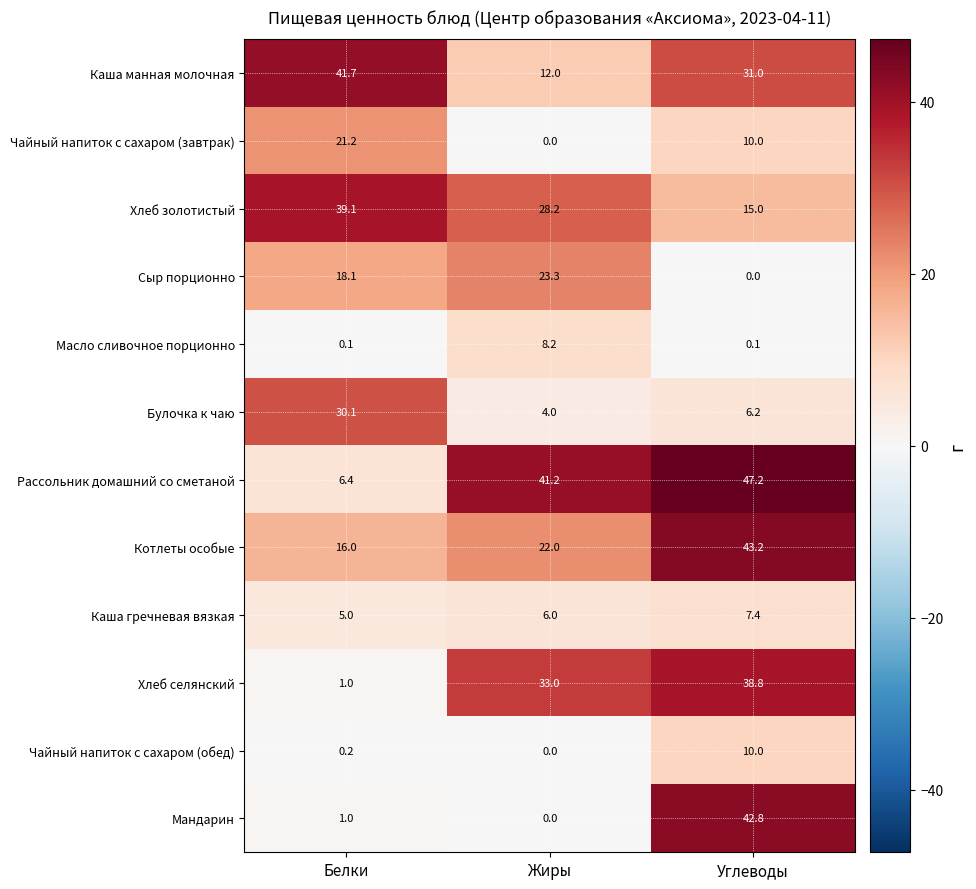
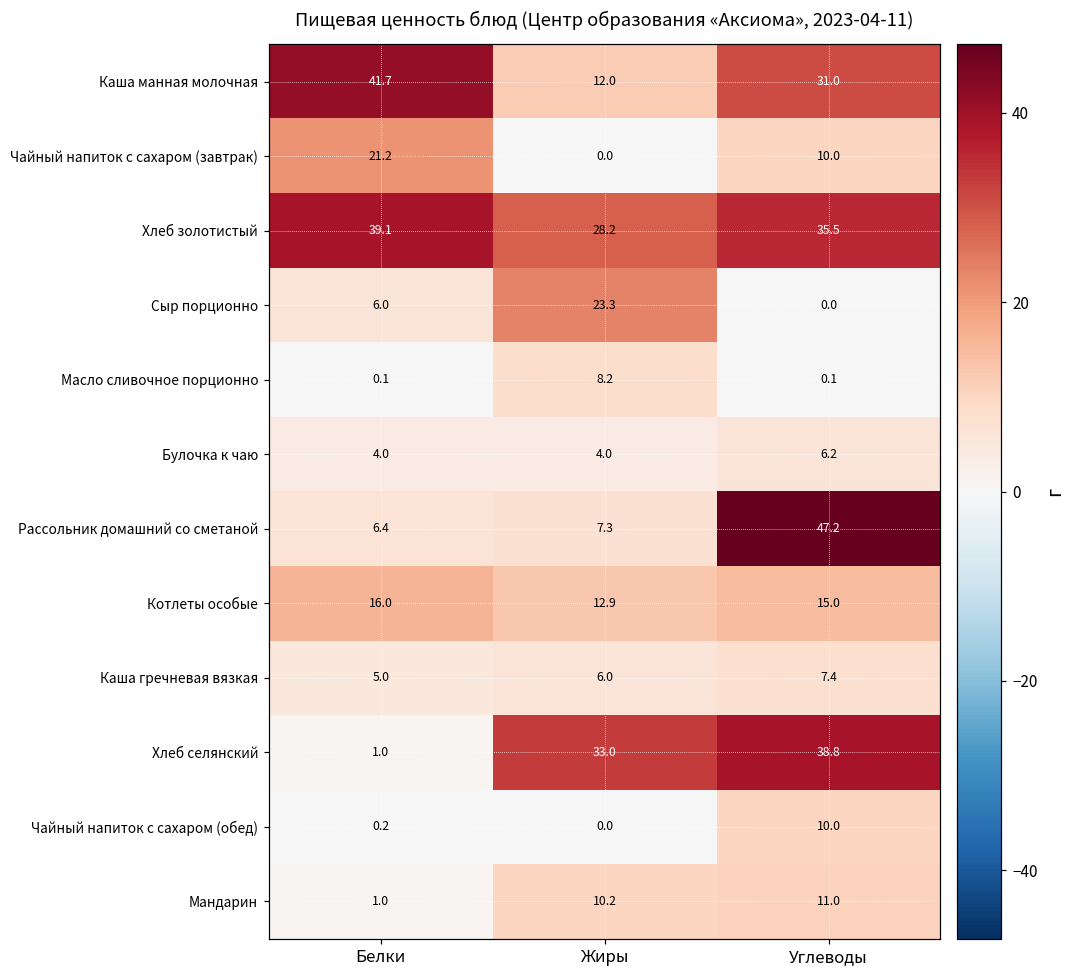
Хлеб золотистый, Углеводы: 15.0 -> 35.5
Сыр порционно, Белки: 18.1 -> 6.0
Булочка к чаю, Белки: 30.1 -> 4.0
Рассольник домашний со сметаной, Жиры: 41.2 -> 7.3
Котлеты особые, Жиры: 22.0 -> 12.9
Котлеты особые, Углеводы: 43.2 -> 15.0
Мандарин, Жиры: 0.0 -> 10.2
Мандарин, Углеводы: 42.8 -> 11.0
